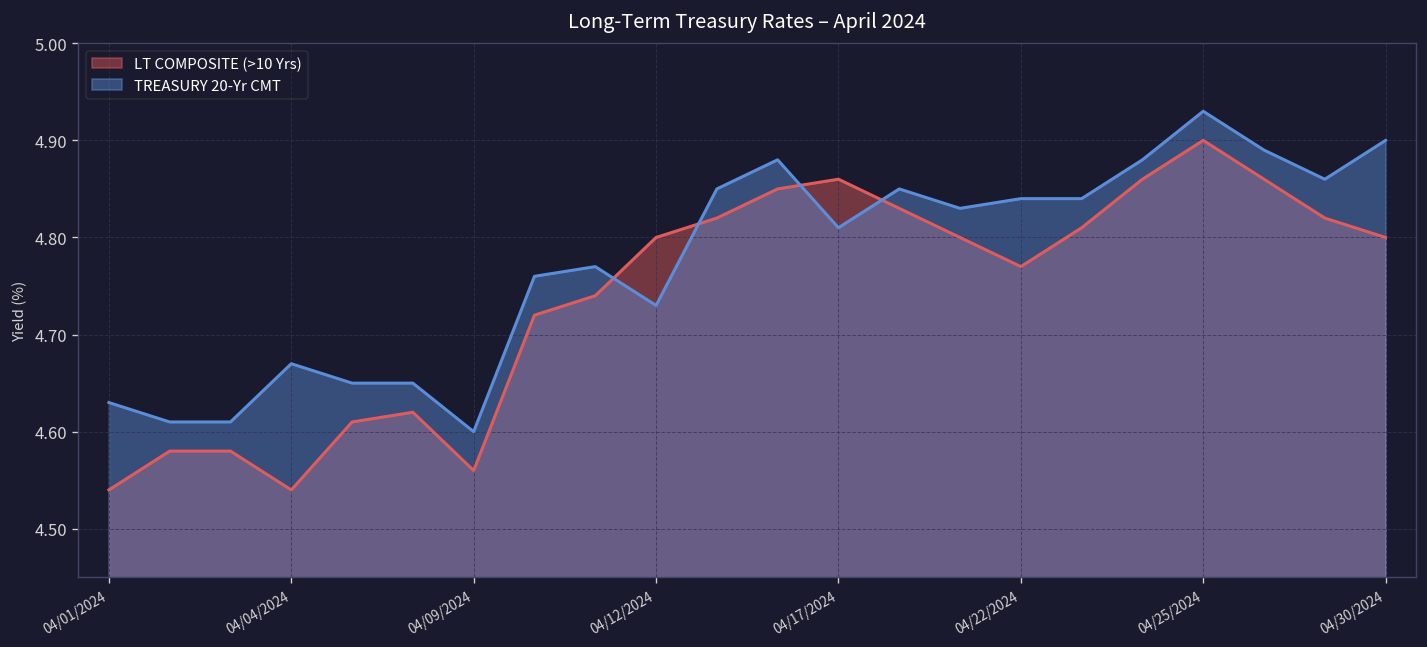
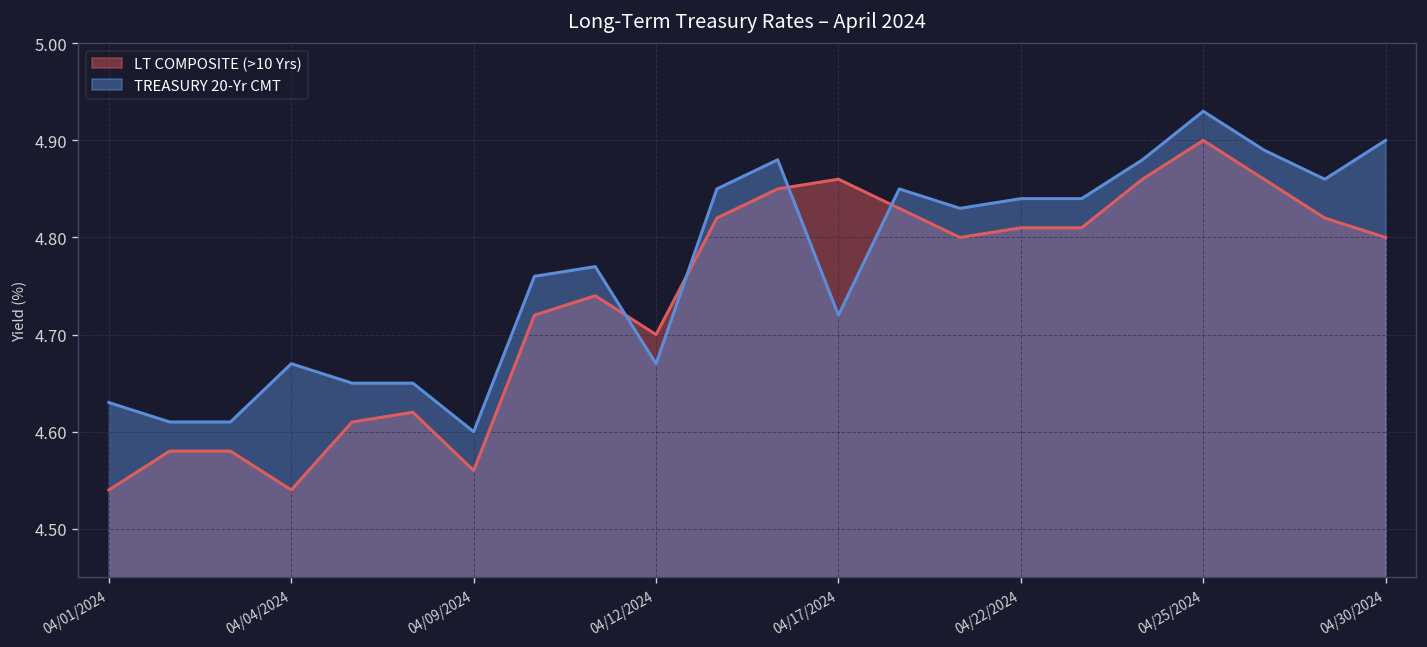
LT COMPOSITE (>10 Yrs), 04/12/2024: 4.8 -> 4.7
TREASURY 20-Yr CMT, 04/12/2024: 4.73 -> 4.67
TREASURY 20-Yr CMT, 04/17/2024: 4.81 -> 4.72
LT COMPOSITE (>10 Yrs), 04/22/2024: 4.77 -> 4.81
